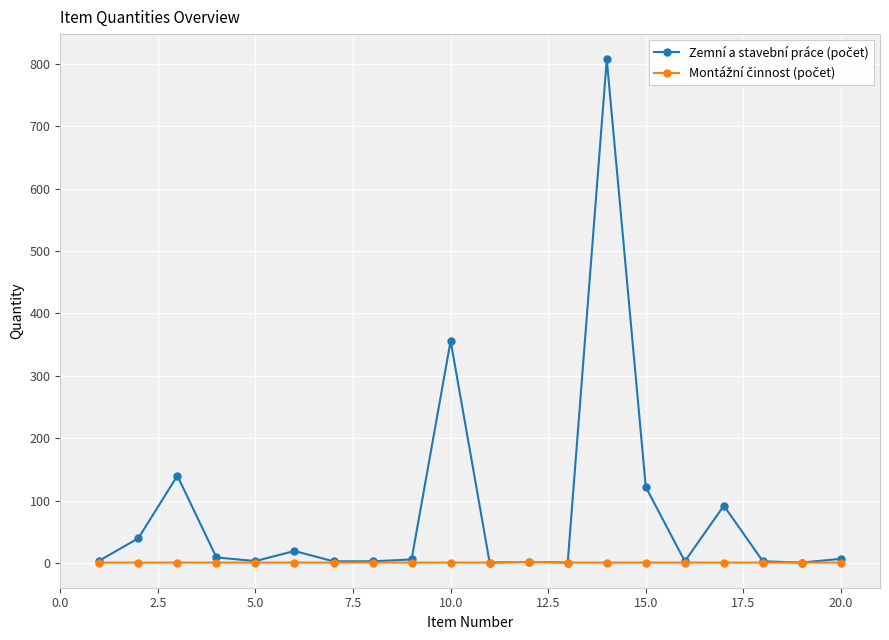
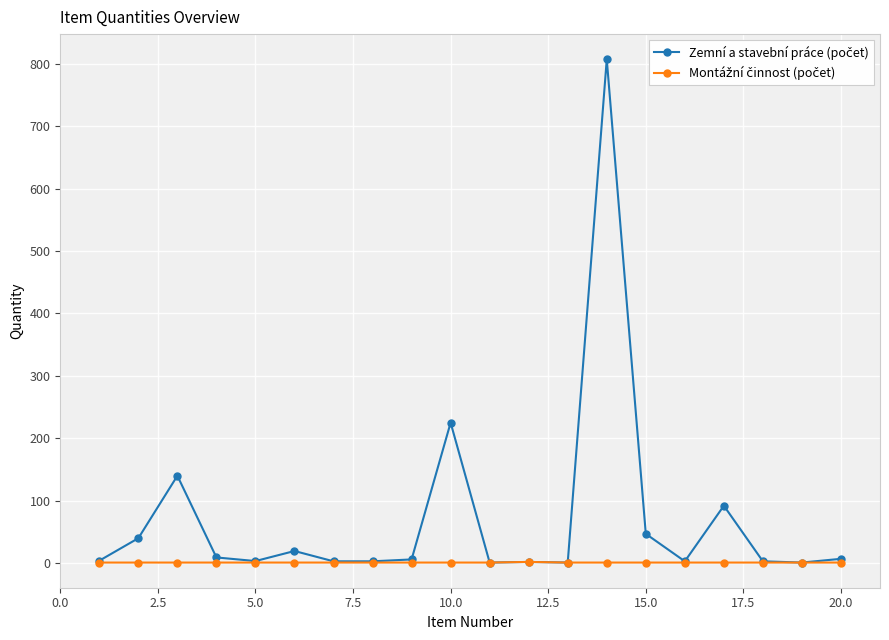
Zemní a stavební práce (počet), 10.0: 360 -> 230
Zemní a stavební práce (počet), 15.0: 120 -> 50
